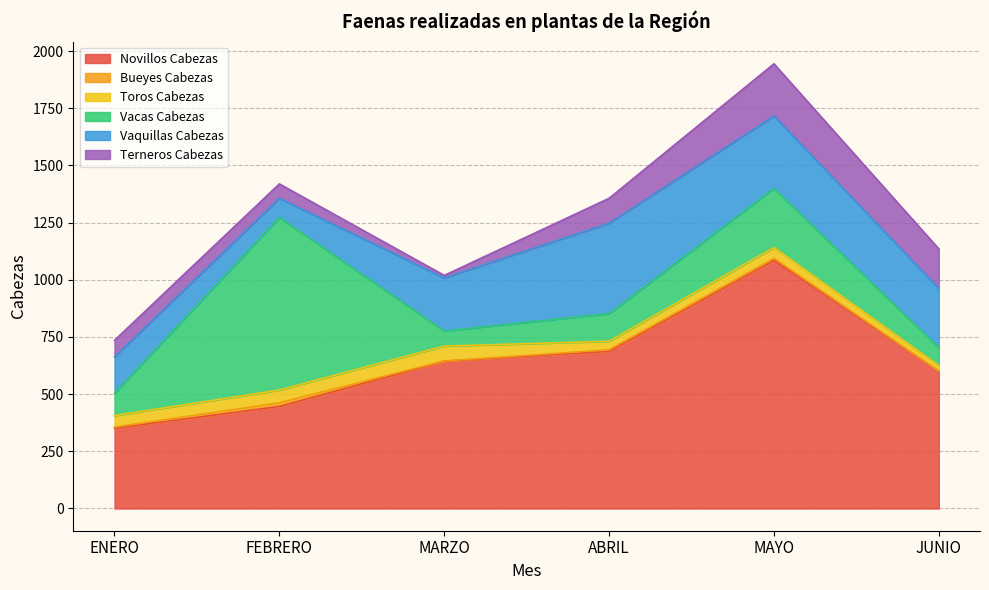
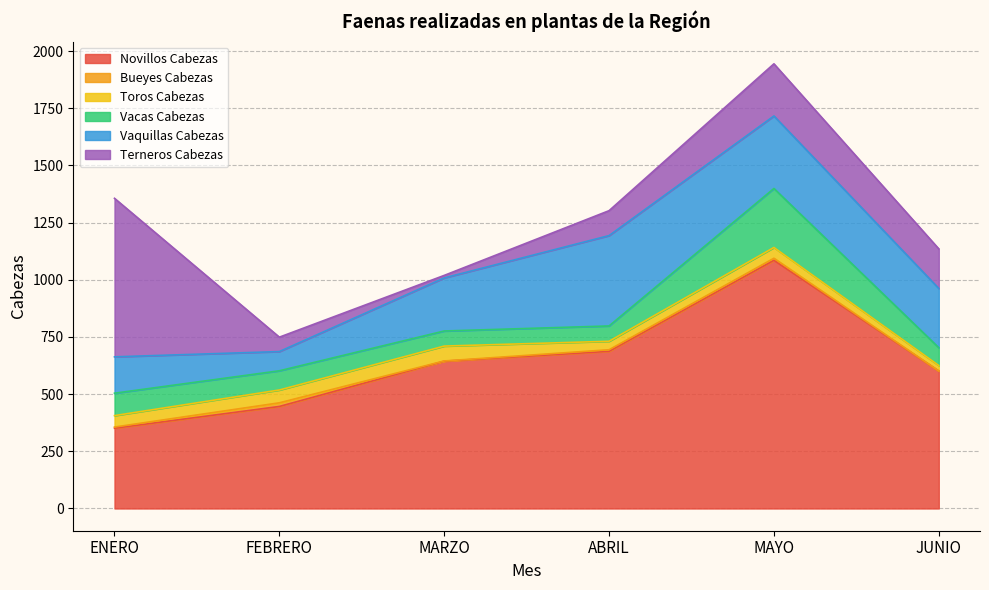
Terneros Cabezas, ENERO: 70 -> 690
Vacas Cabezas, FEBRERO: 750 -> 80
Vacas Cabezas, ABRIL: 120 -> 70
